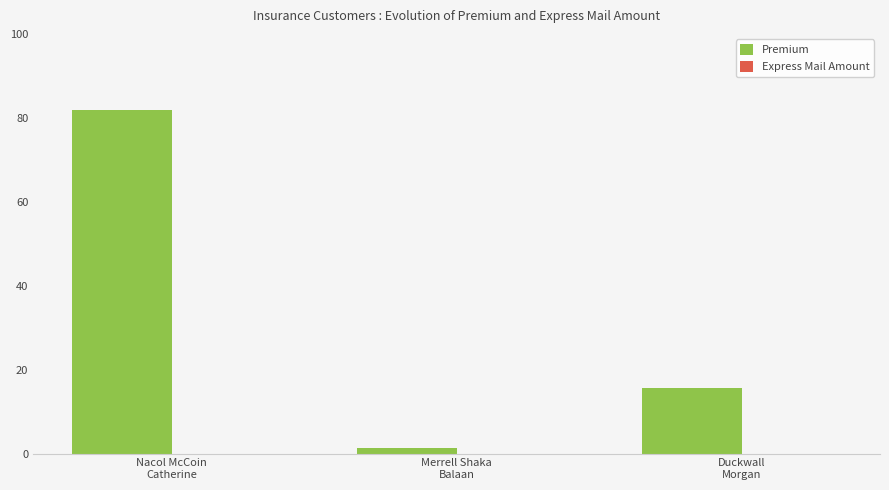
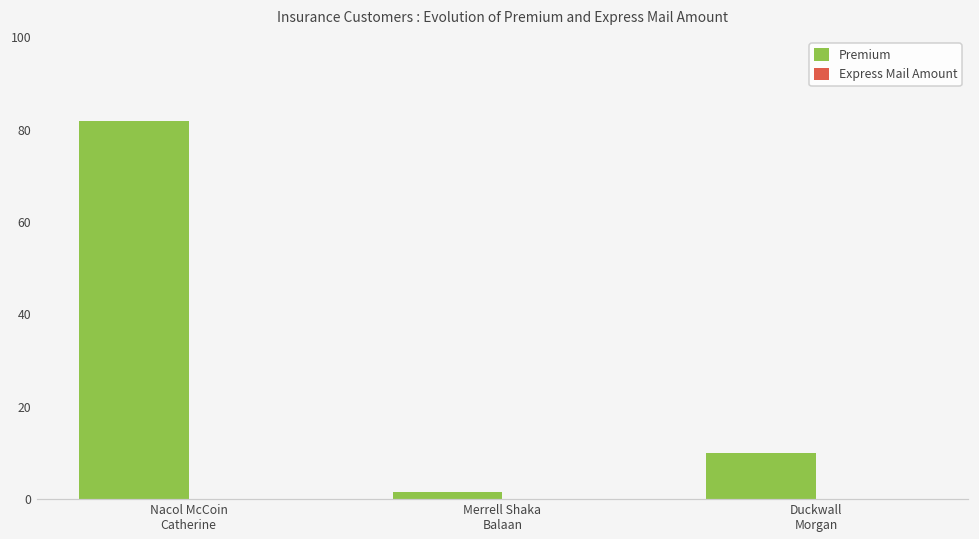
Premium, Duckwall Morgan: 16 -> 10
